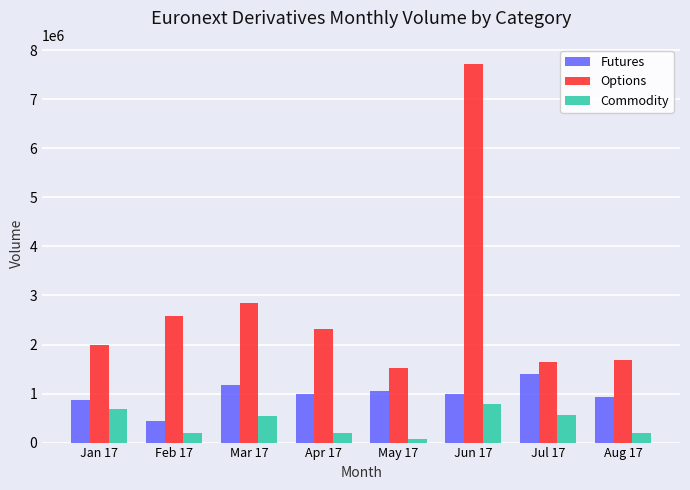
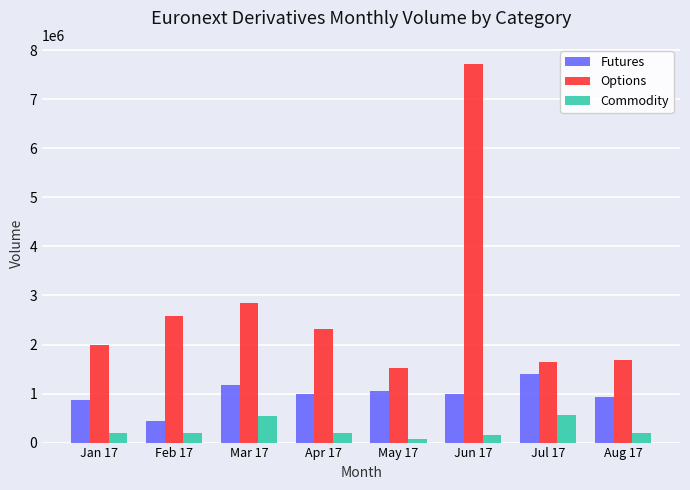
Commodity, Jan 17: 700000 -> 200000
Commodity, Jun 17: 800000 -> 200000
